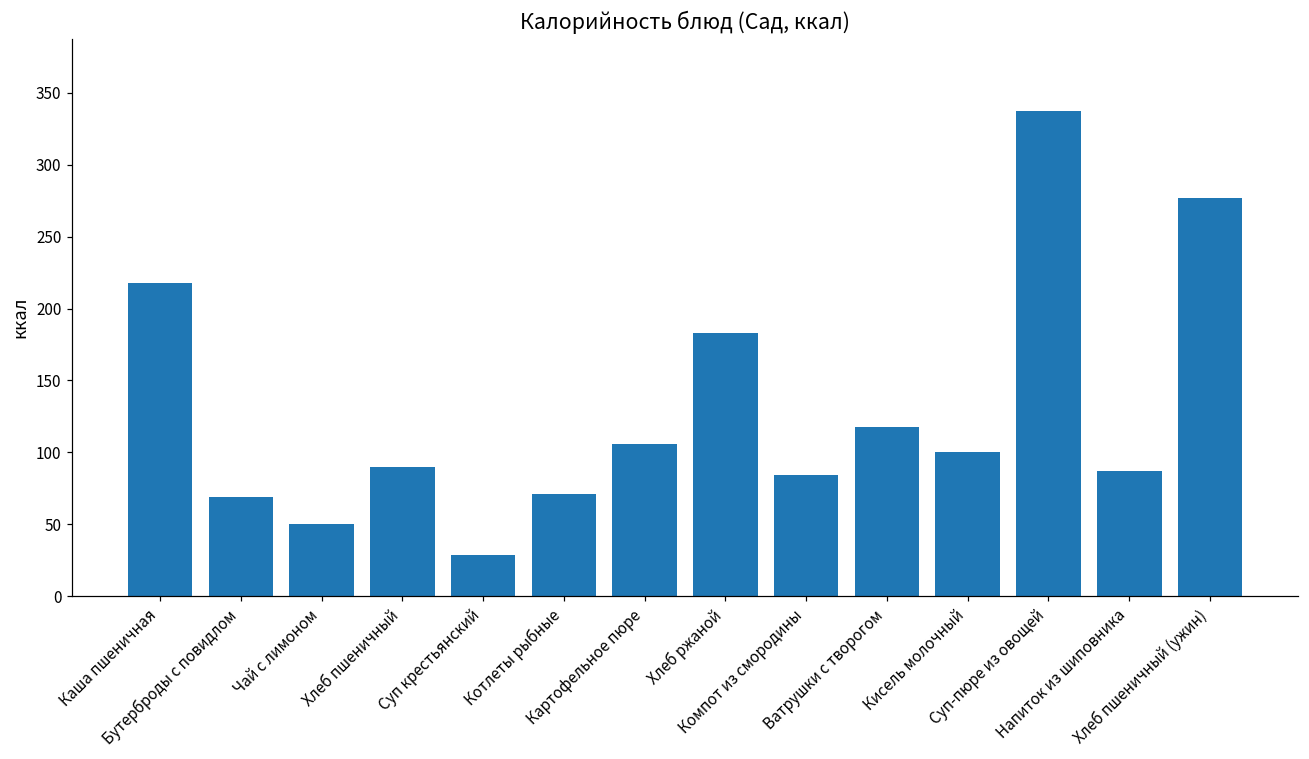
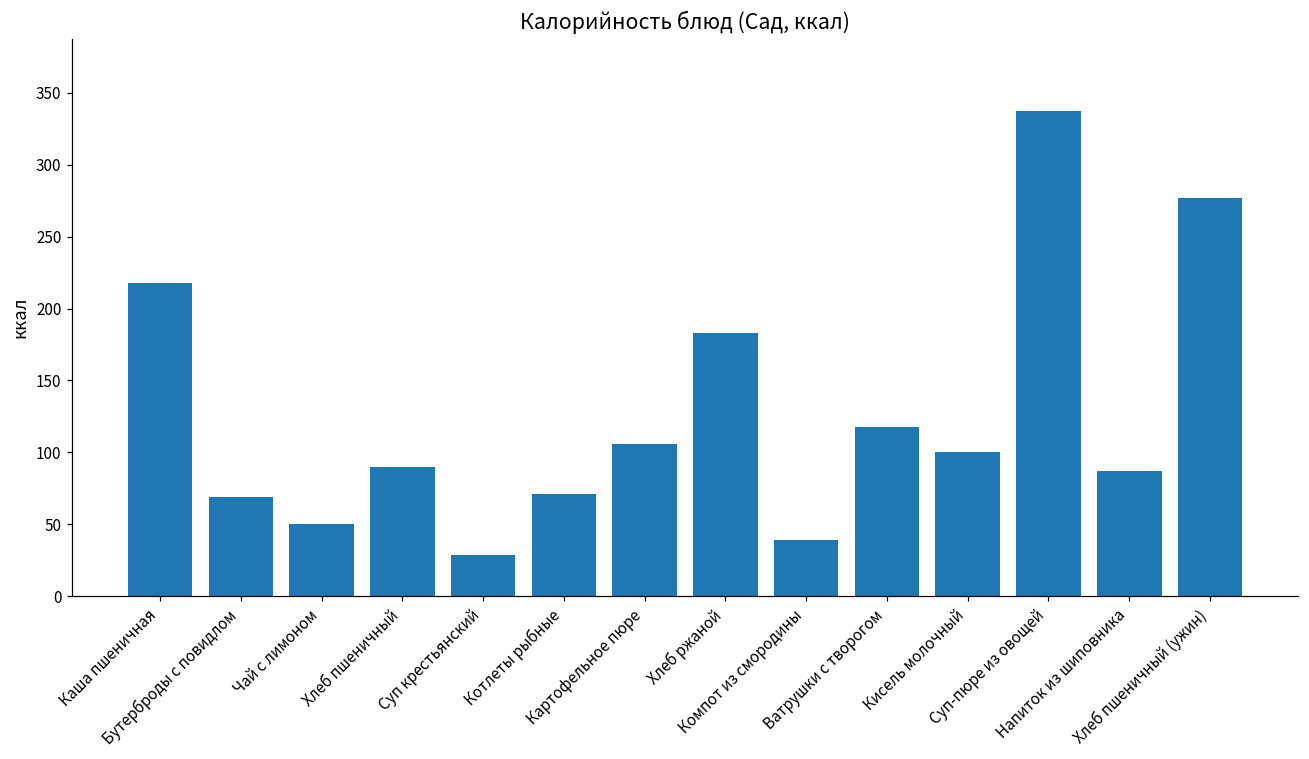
Компот из смородины: 84 -> 39
